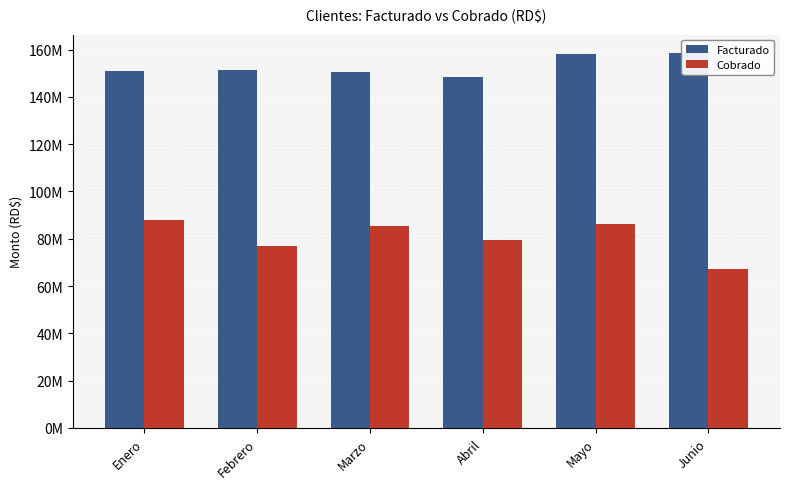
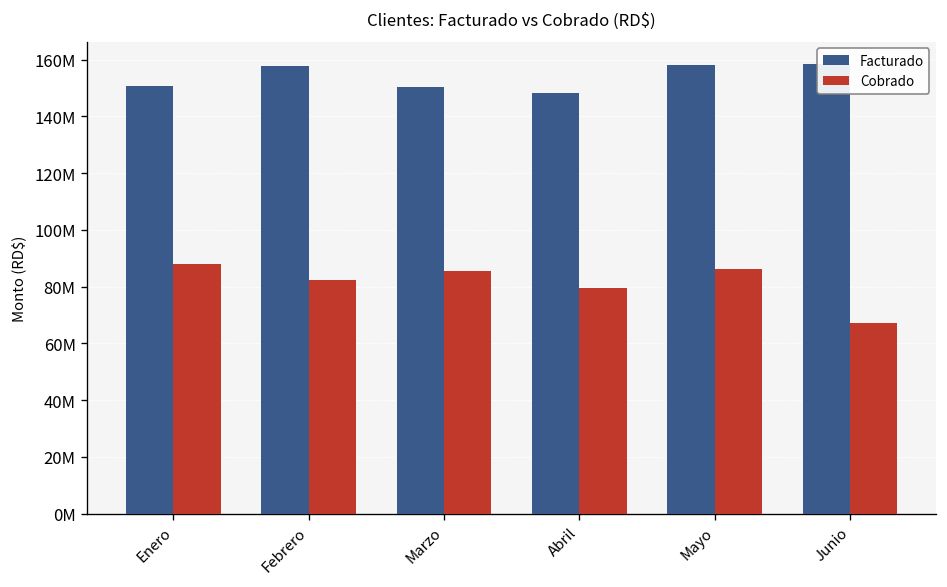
Facturado, Febrero: 151000000 -> 158000000
Cobrado, Febrero: 77000000 -> 83000000
